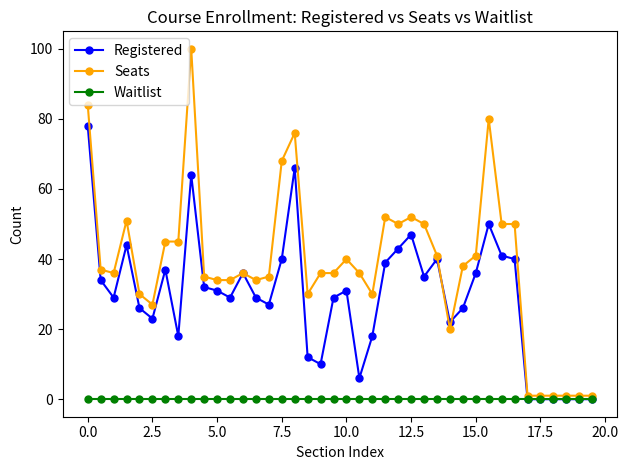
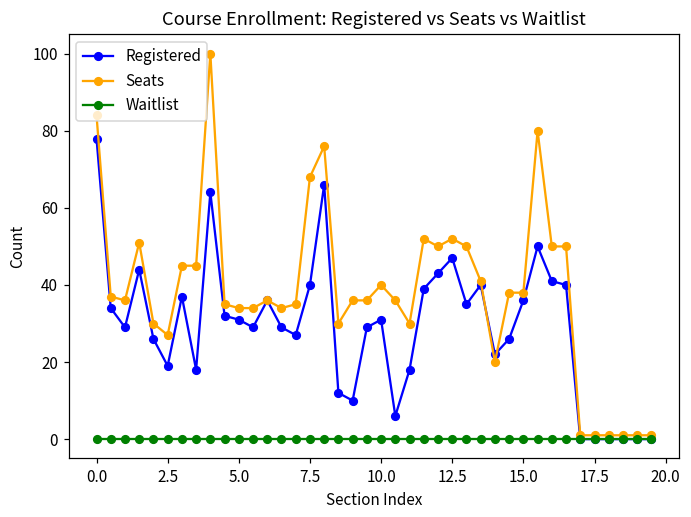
Registered, 2.5: 23 -> 19
Seats, 15.0: 41 -> 38
